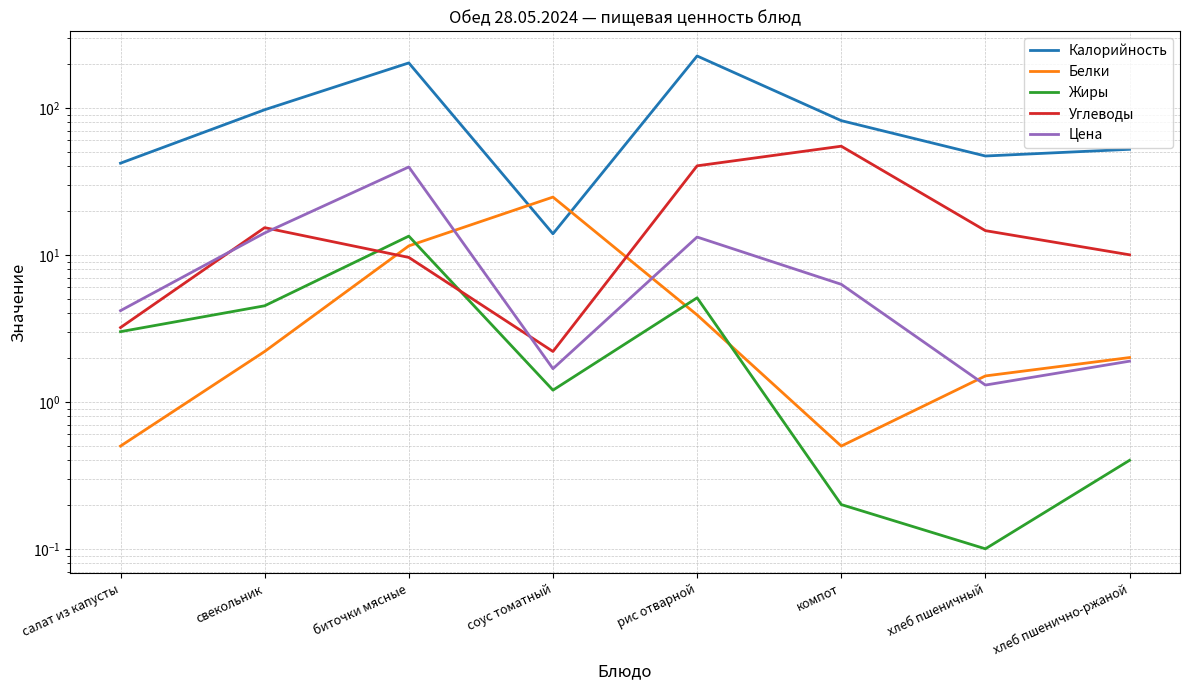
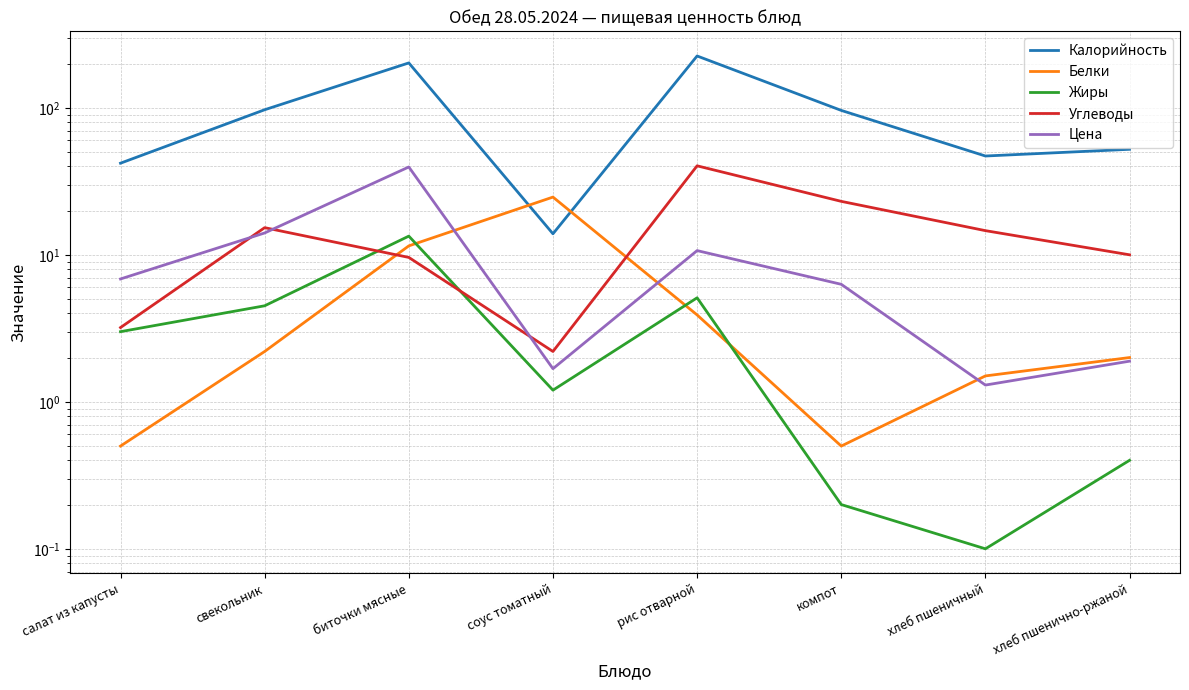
Цена, салат из капусты: 4.2 -> 7
Цена, рис отварной: 13 -> 11
Калорийность, компот: 80 -> 100
Углеводы, компот: 55 -> 23
